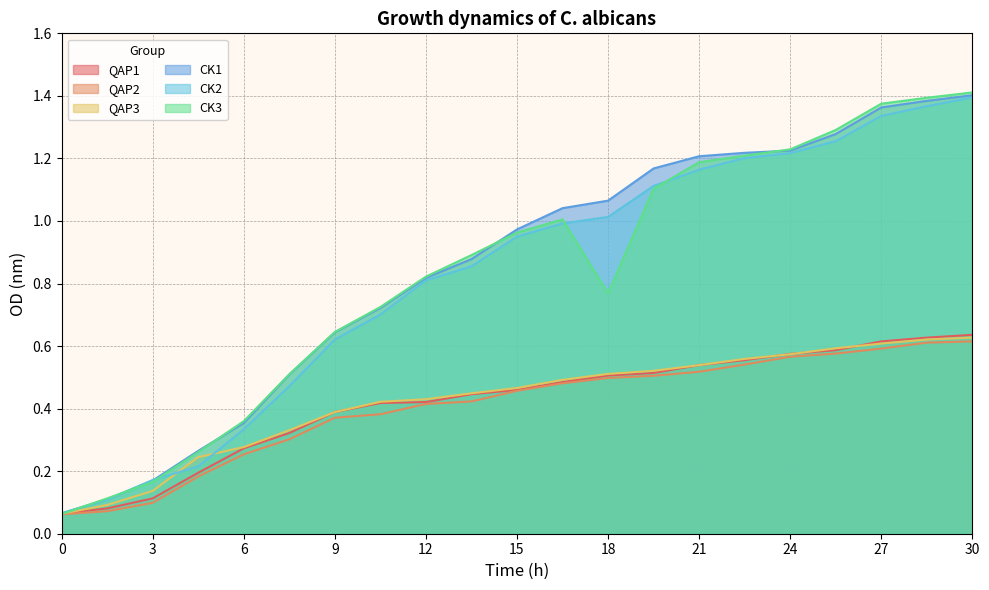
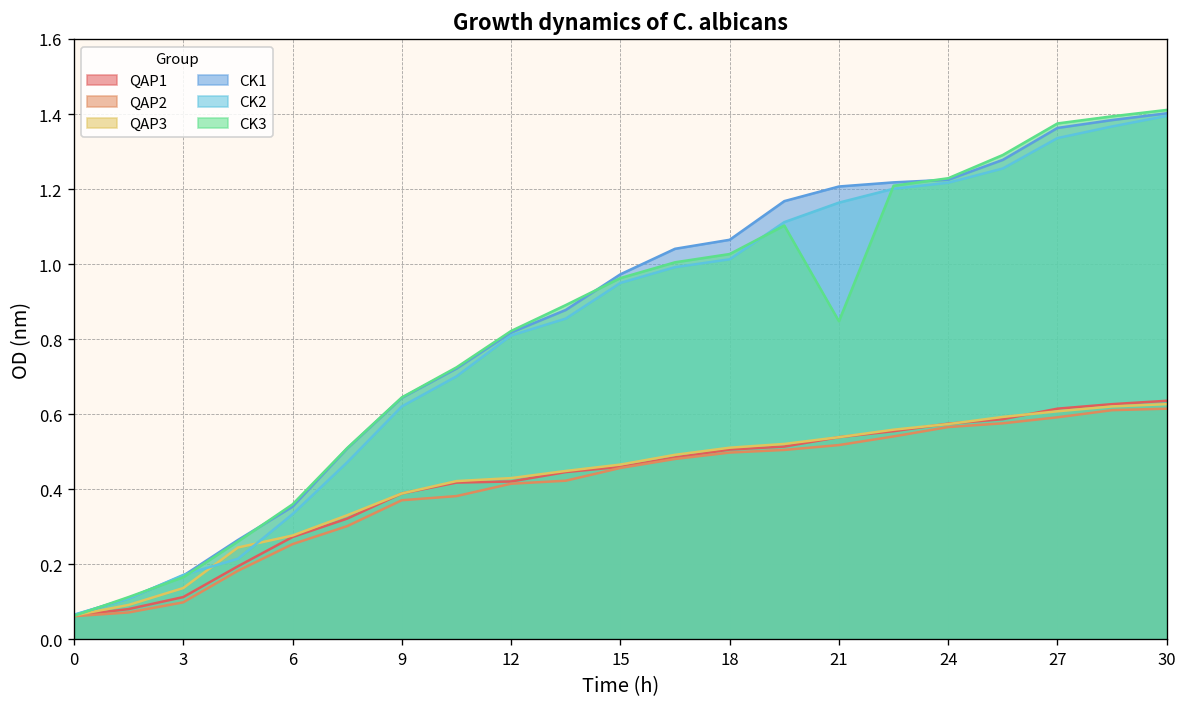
CK3, 18: 0.77 -> 1.03
CK3, 21: 1.19 -> 0.85
